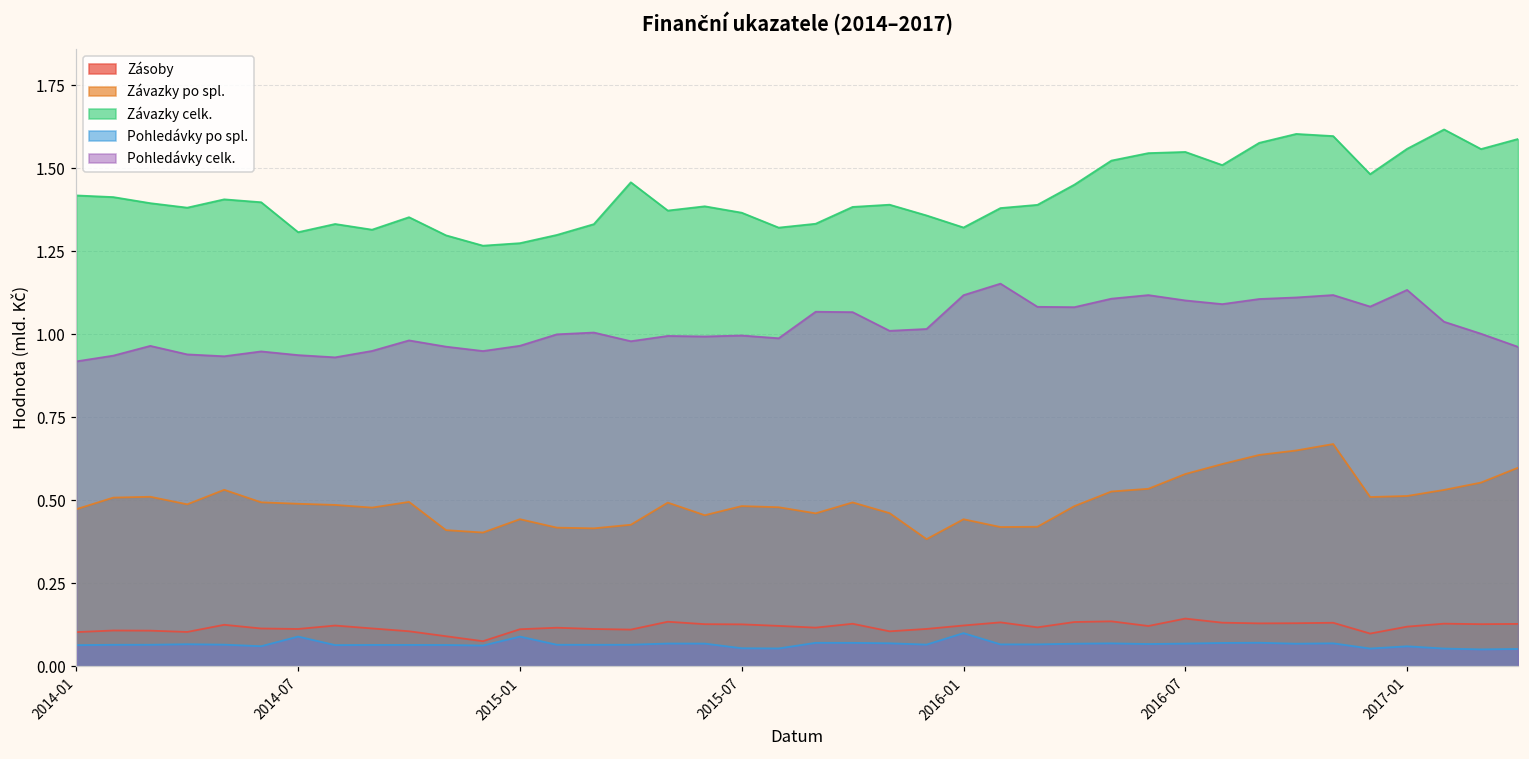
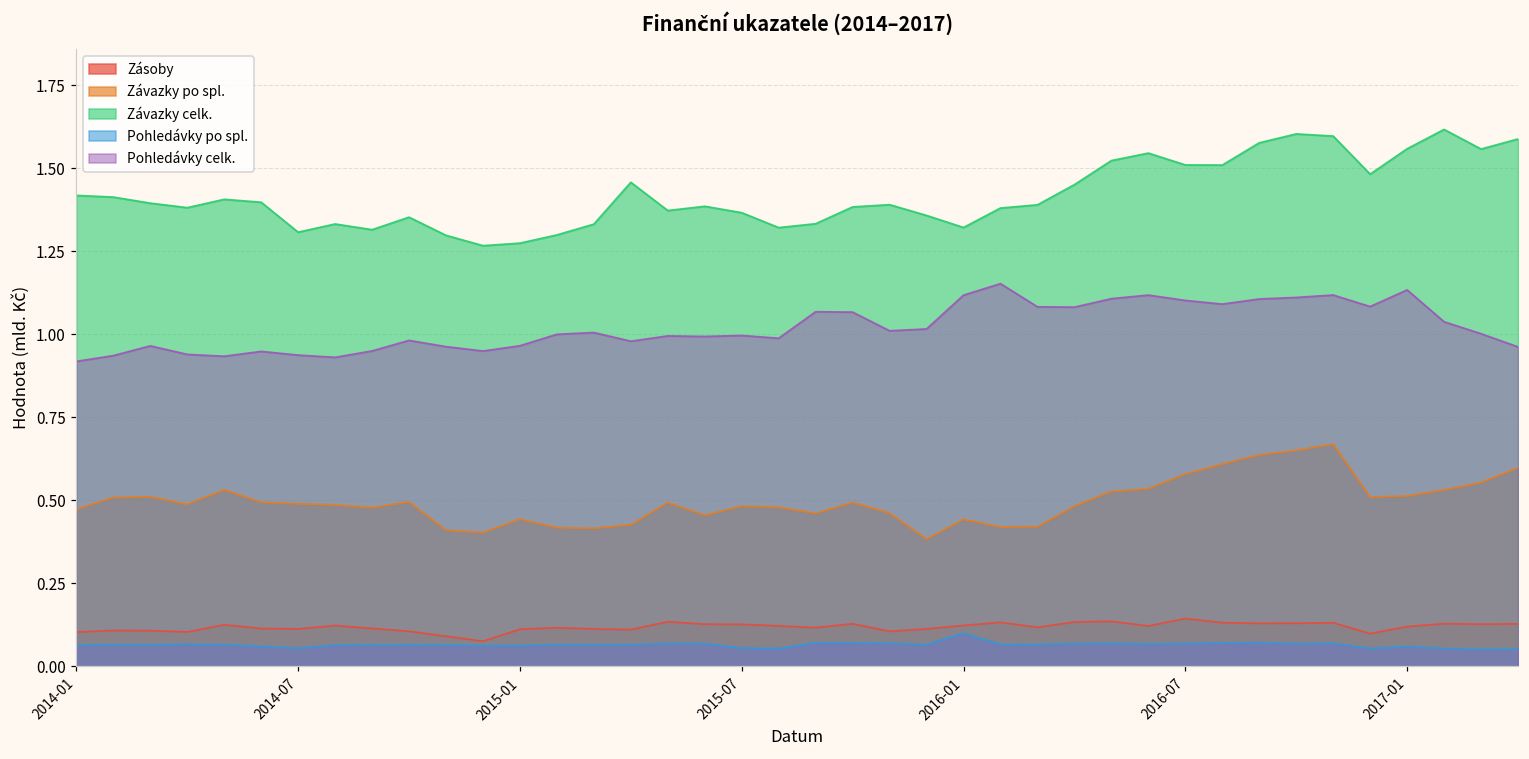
Pohledávky po spl., 2014-07: 0.09 -> 0.05
Pohledávky po spl., 2015-01: 0.09 -> 0.06
Závazky celk., 2016-07: 1.55 -> 1.51
